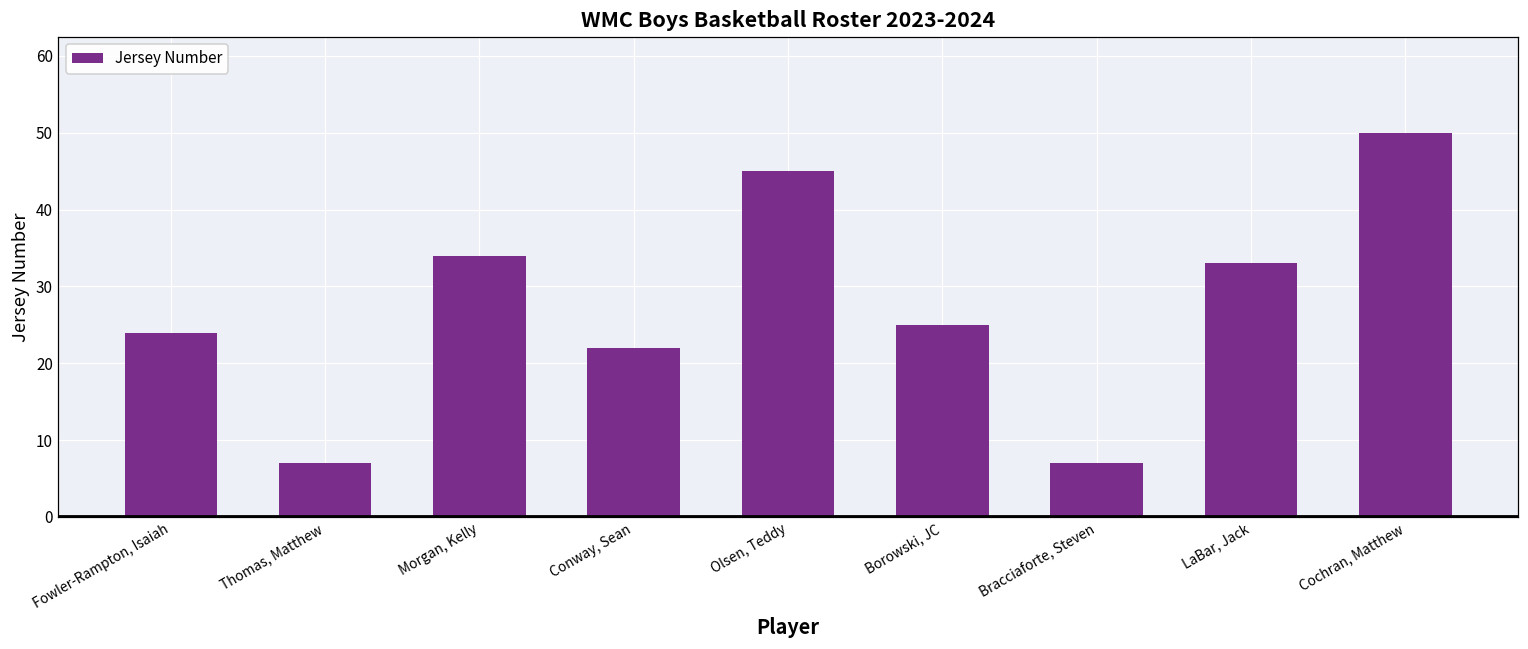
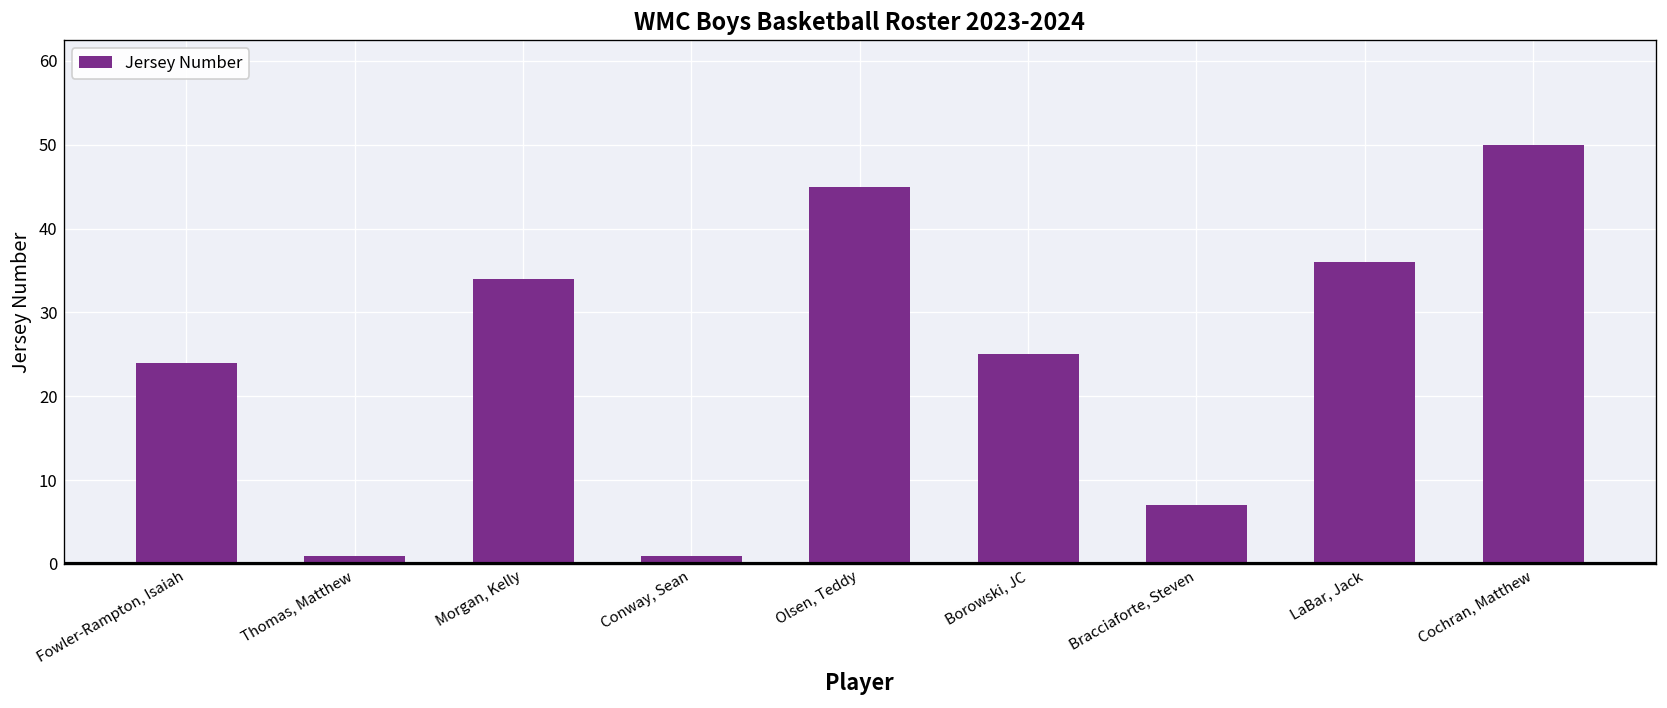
Thomas, Matthew: 7 -> 1
Conway, Sean: 22 -> 1
LaBar, Jack: 33 -> 36
